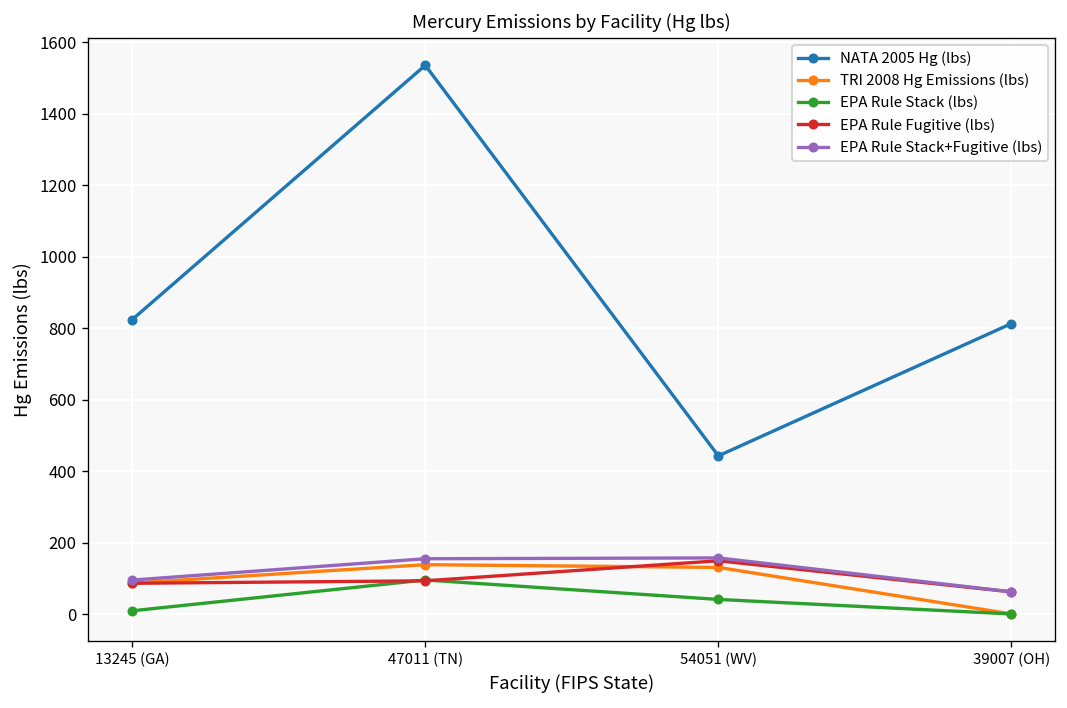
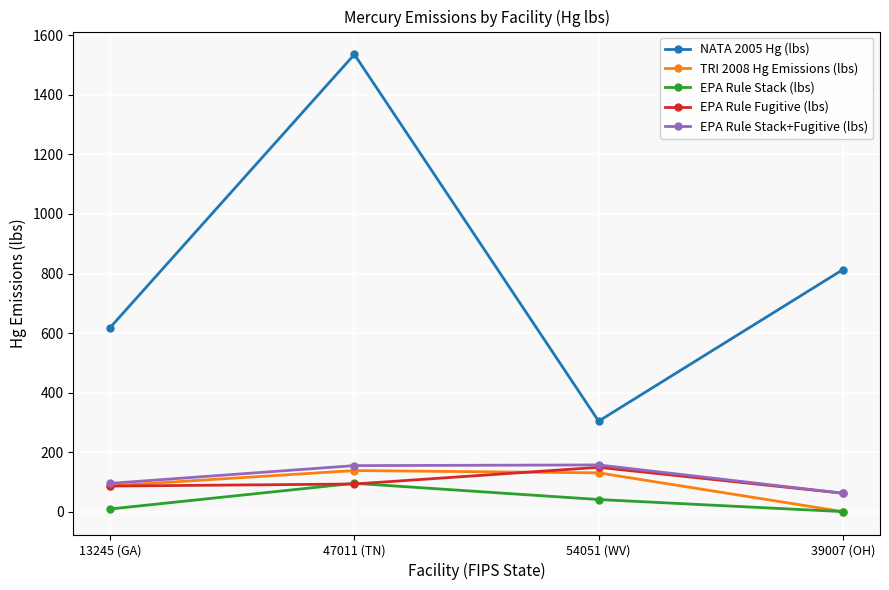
NATA 2005 Hg (lbs), 13245 (GA): 820 -> 620
NATA 2005 Hg (lbs), 54051 (WV): 440 -> 300
